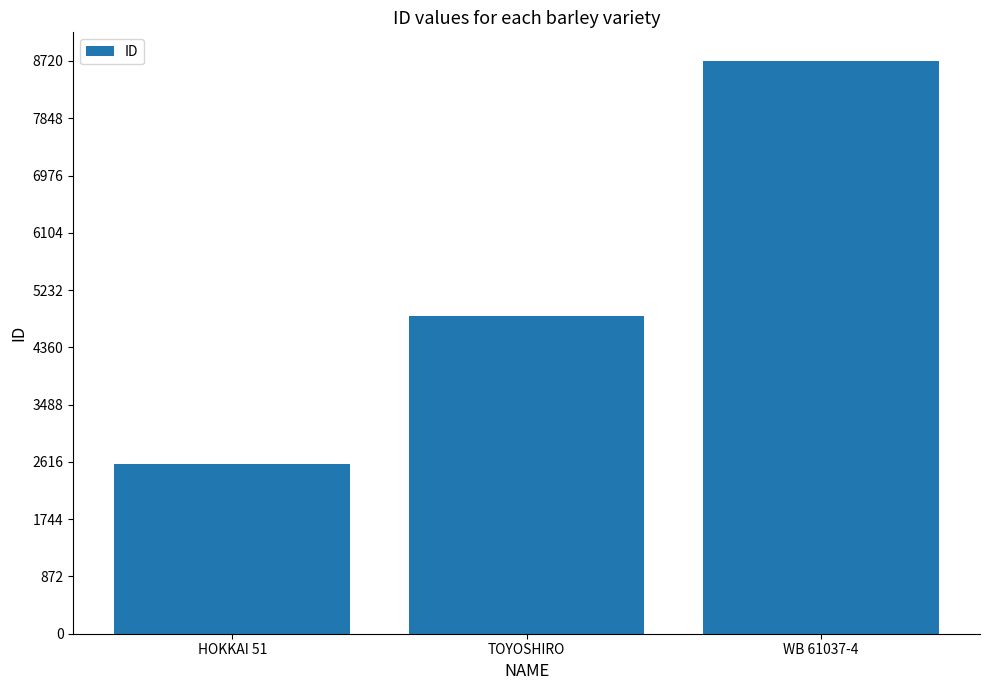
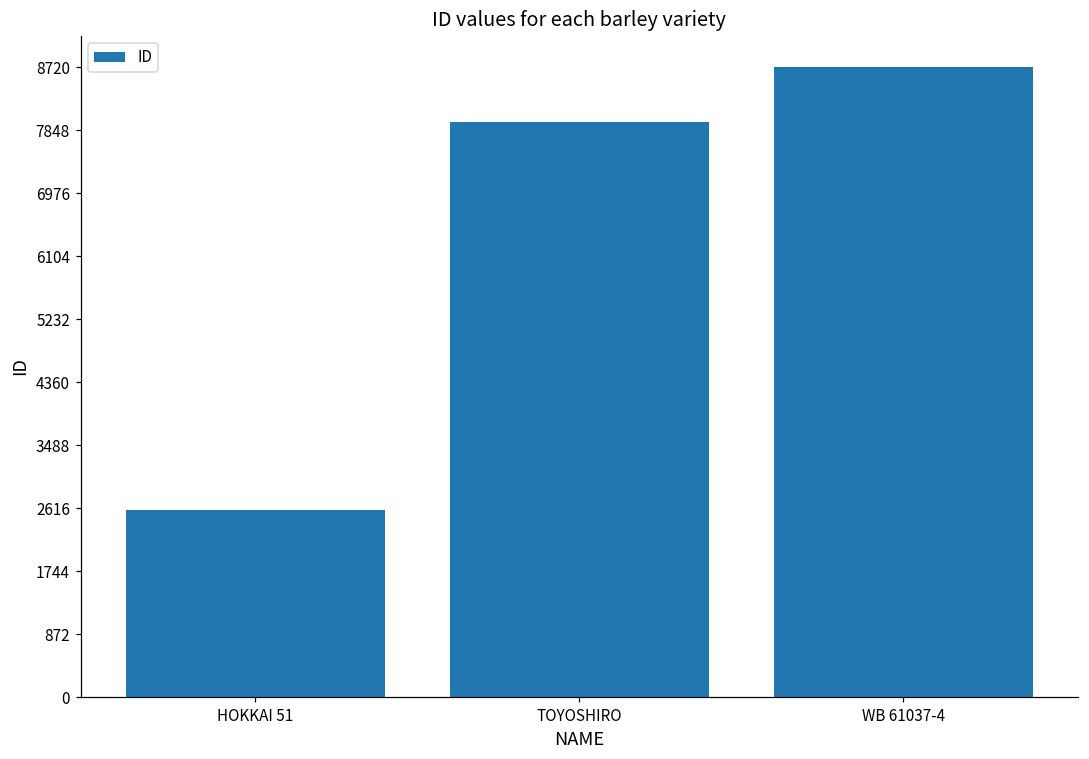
TOYOSHIRO: 4800 -> 8000
